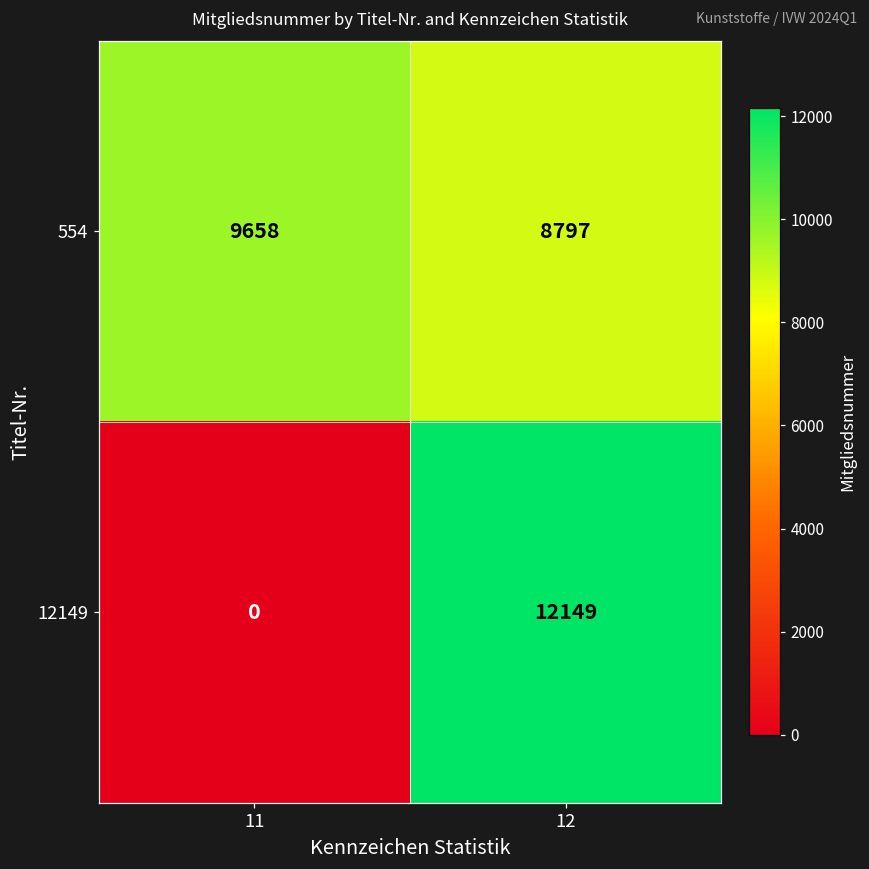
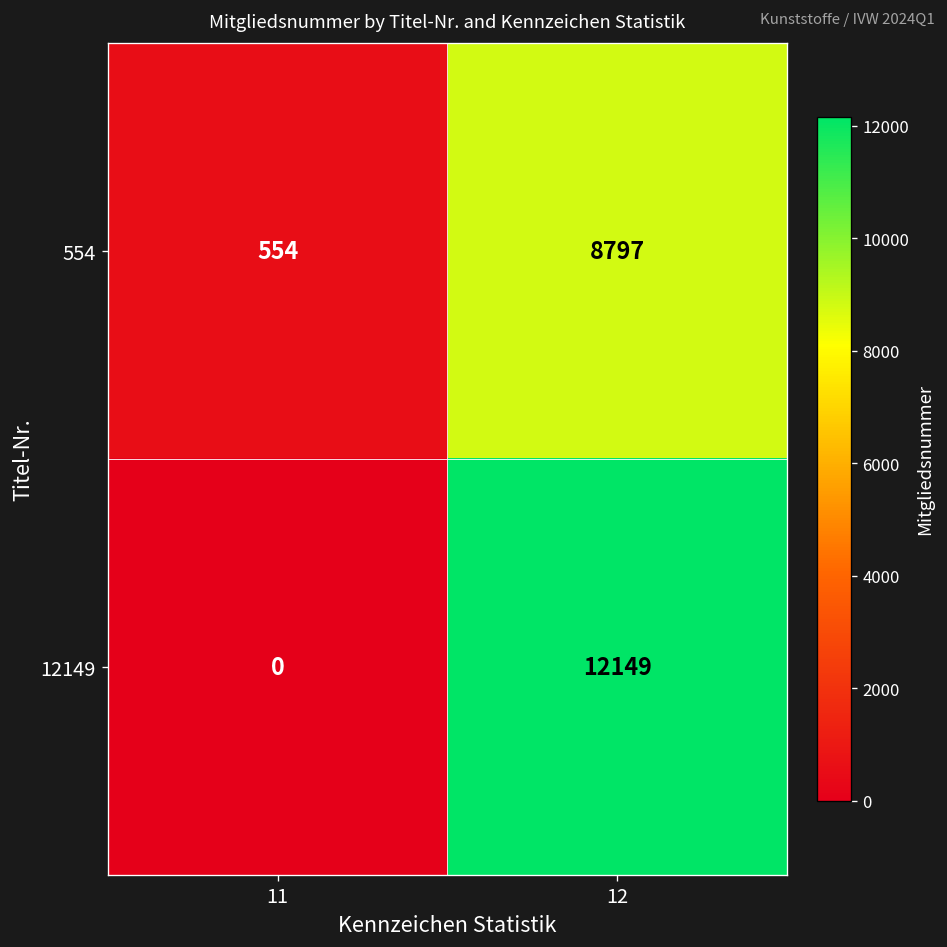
554, 11: 9658 -> 554
